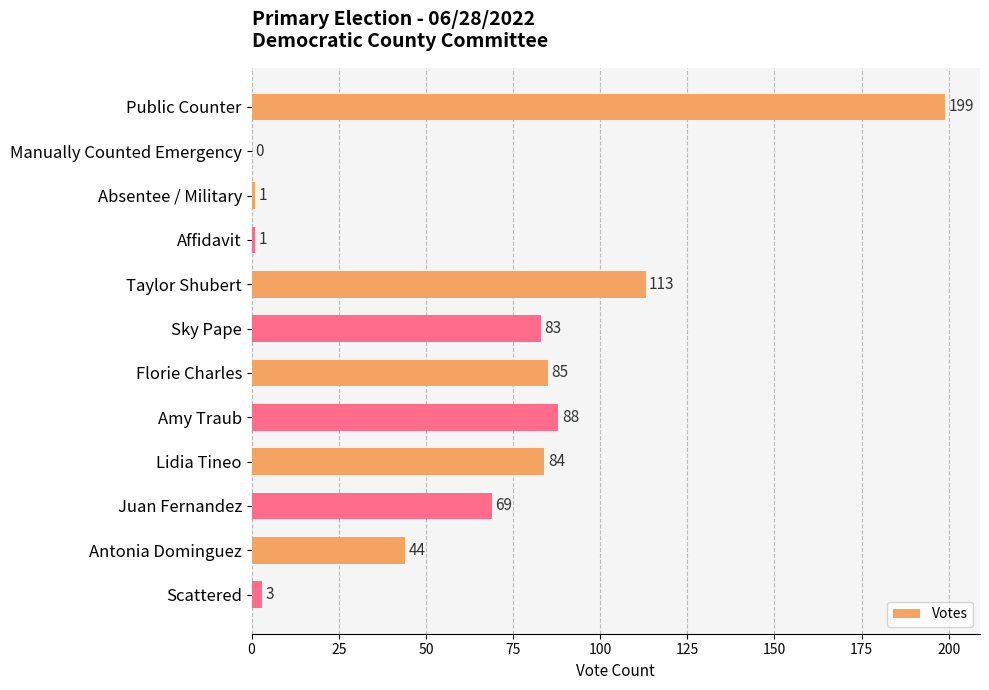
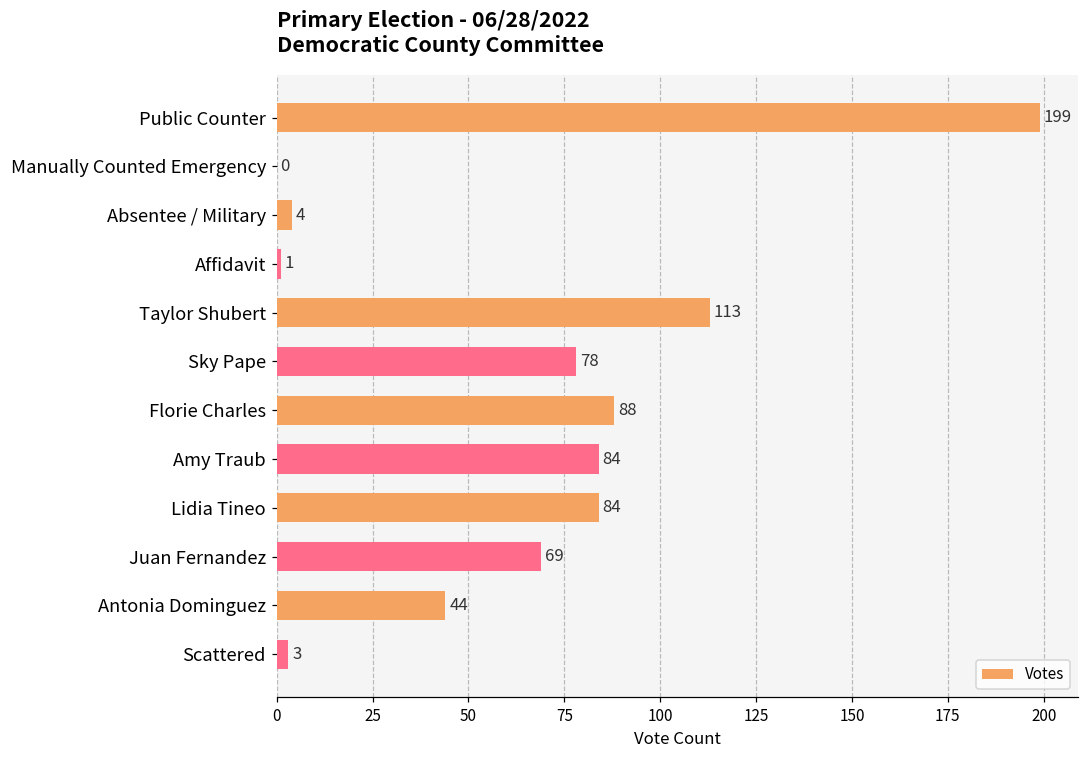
Absentee / Military: 1 -> 4
Sky Pape: 83 -> 78
Florie Charles: 85 -> 88
Amy Traub: 88 -> 84
